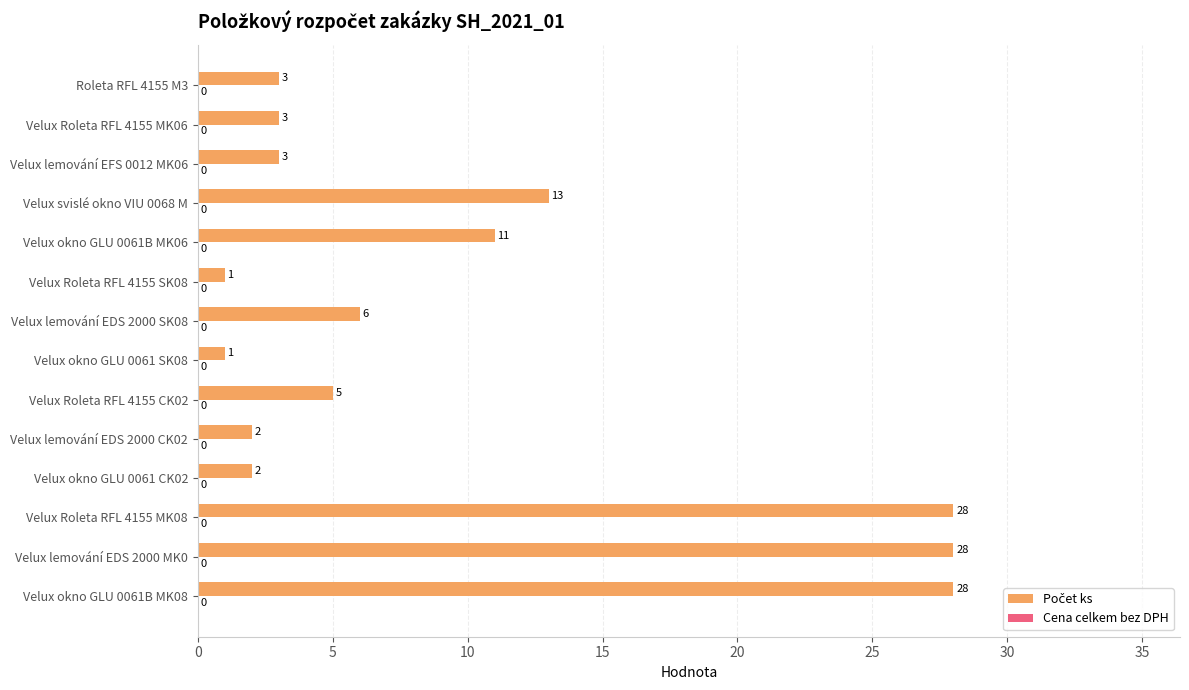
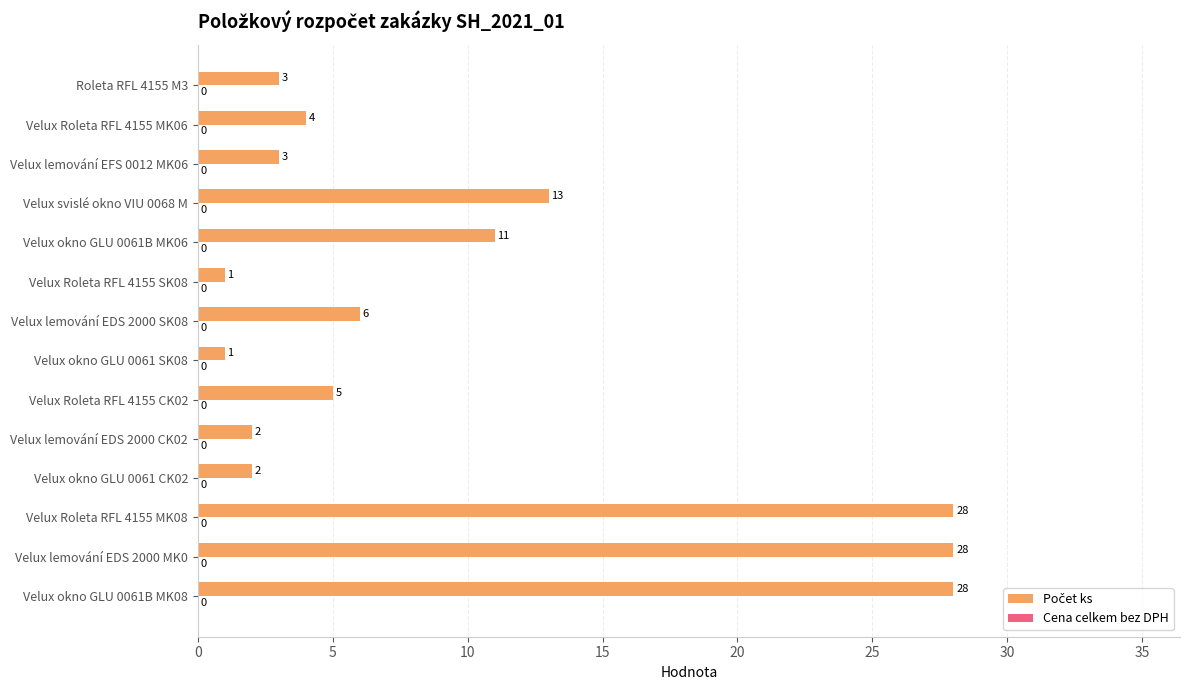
Počet ks, Velux Roleta RFL 4155 MK06: 3 -> 4
